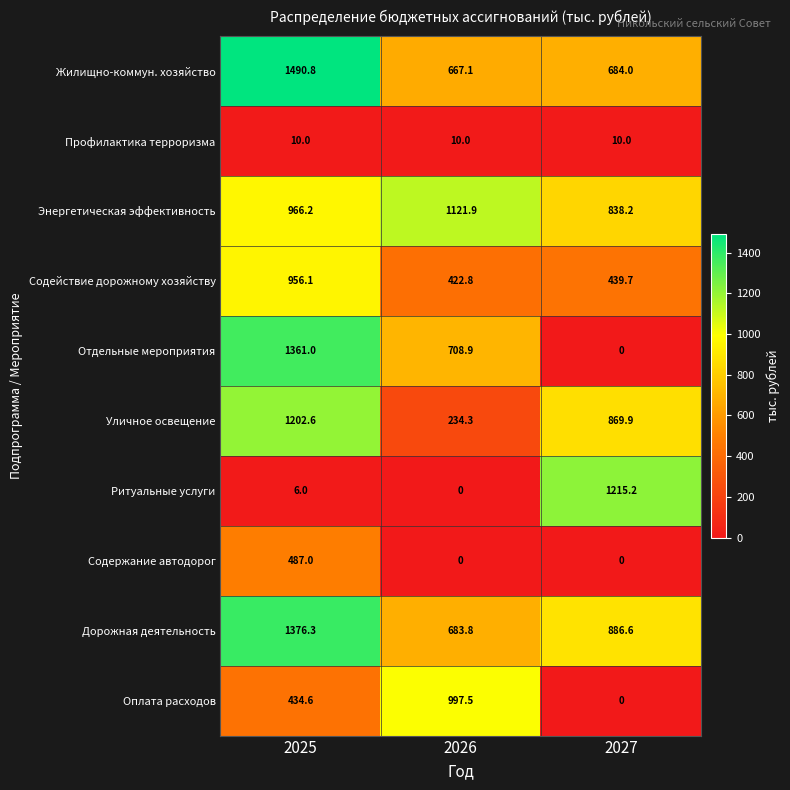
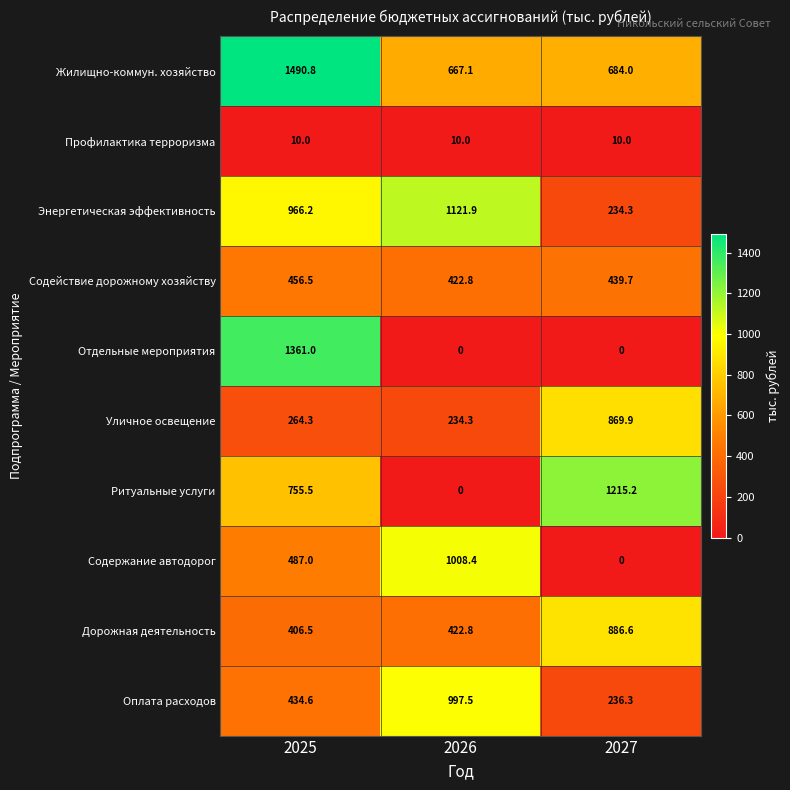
Энергетическая эффективность, 2027: 838.2 -> 234.3
Содействие дорожному хозяйству, 2025: 956.1 -> 456.5
Отдельные мероприятия, 2026: 708.9 -> 0
Уличное освещение, 2025: 1202.6 -> 264.3
Ритуальные услуги, 2025: 6.0 -> 755.5
Содержание автодорог, 2026: 0 -> 1008.4
Дорожная деятельность, 2025: 1376.3 -> 406.5
Дорожная деятельность, 2026: 683.8 -> 422.8
Оплата расходов, 2027: 0 -> 236.3
